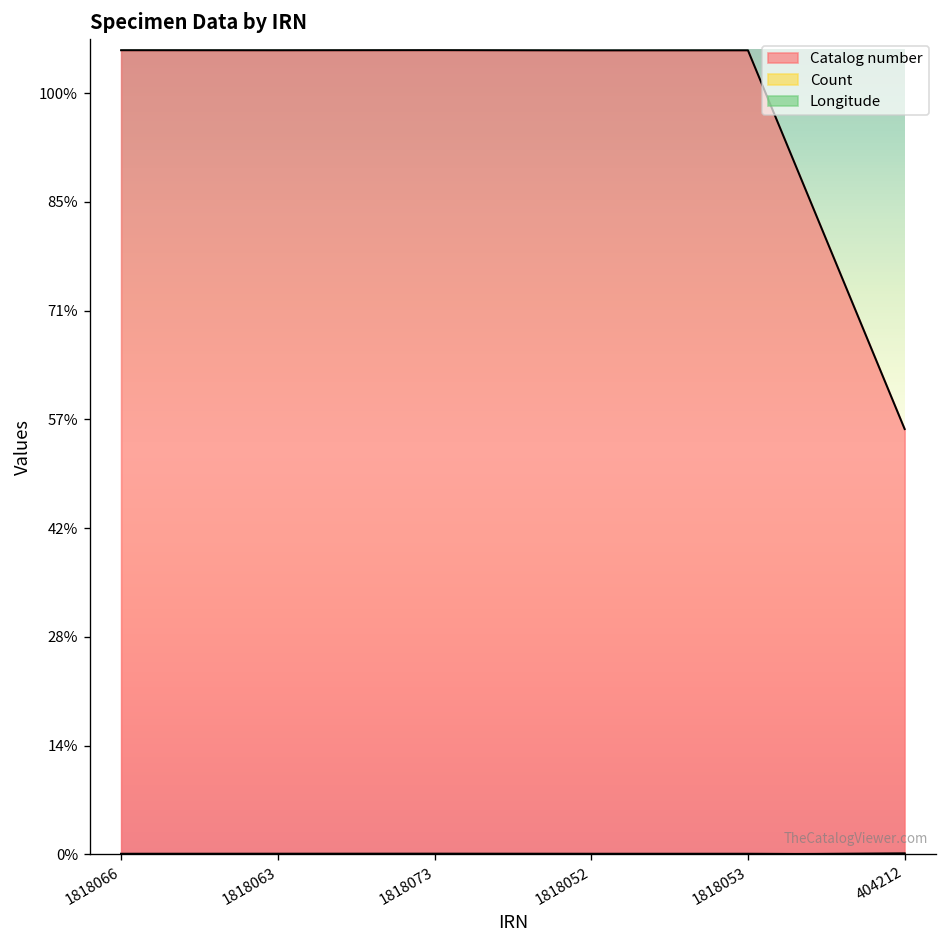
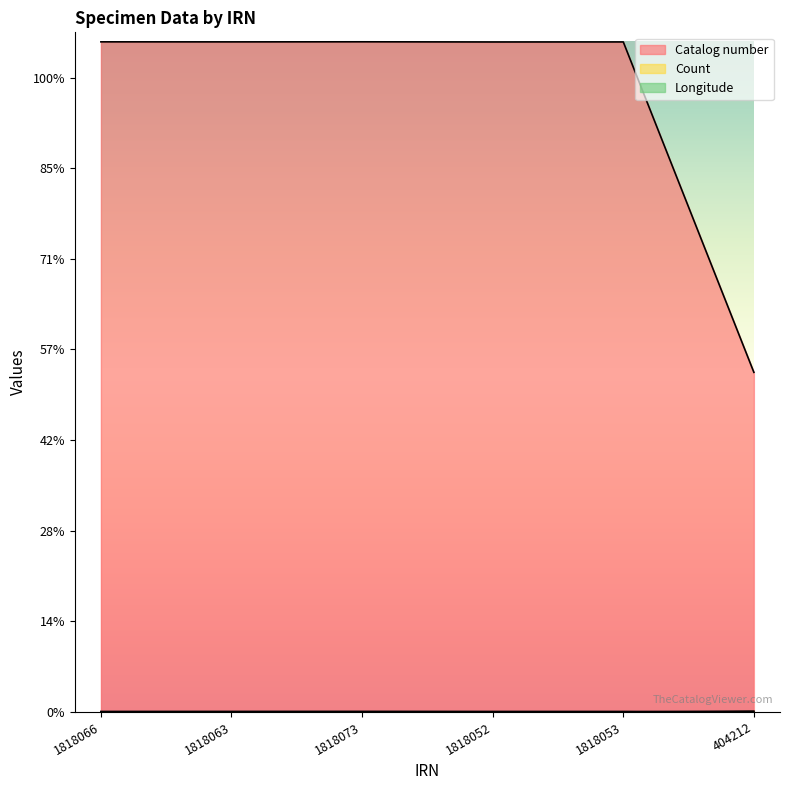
Catalog number, 404212: 56% -> 54%
